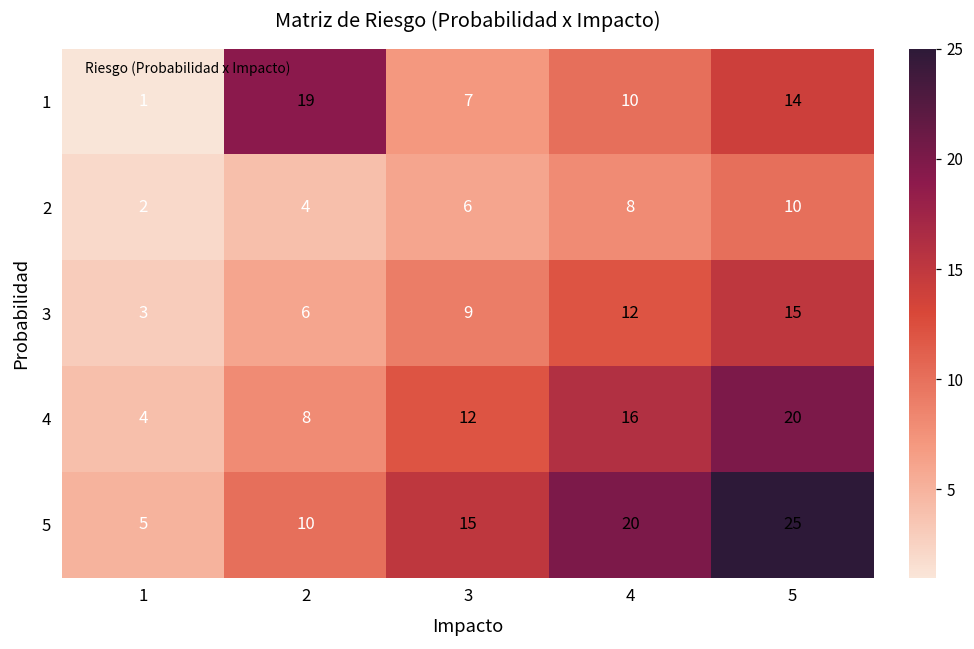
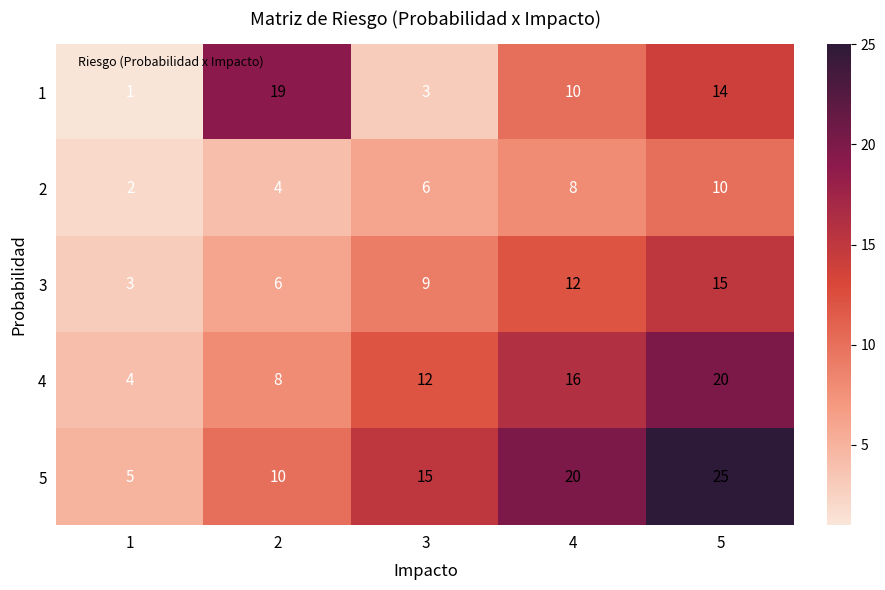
1, 3: 7 -> 3
